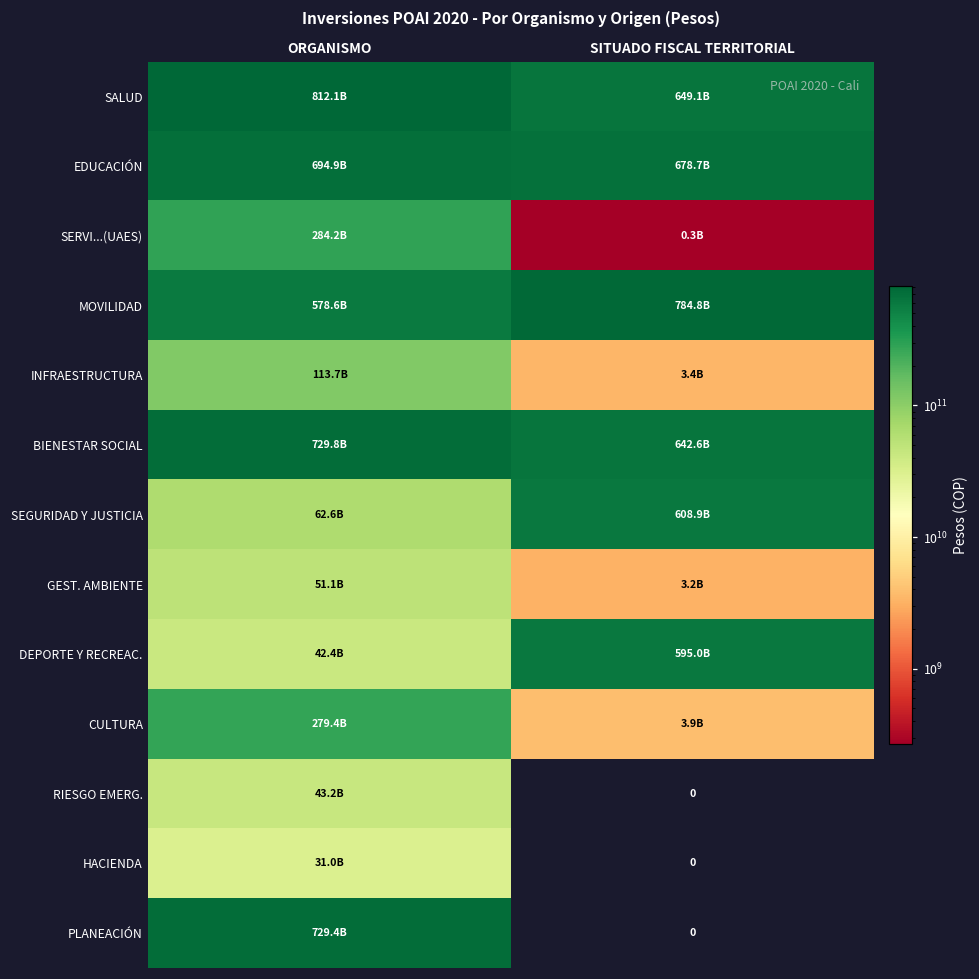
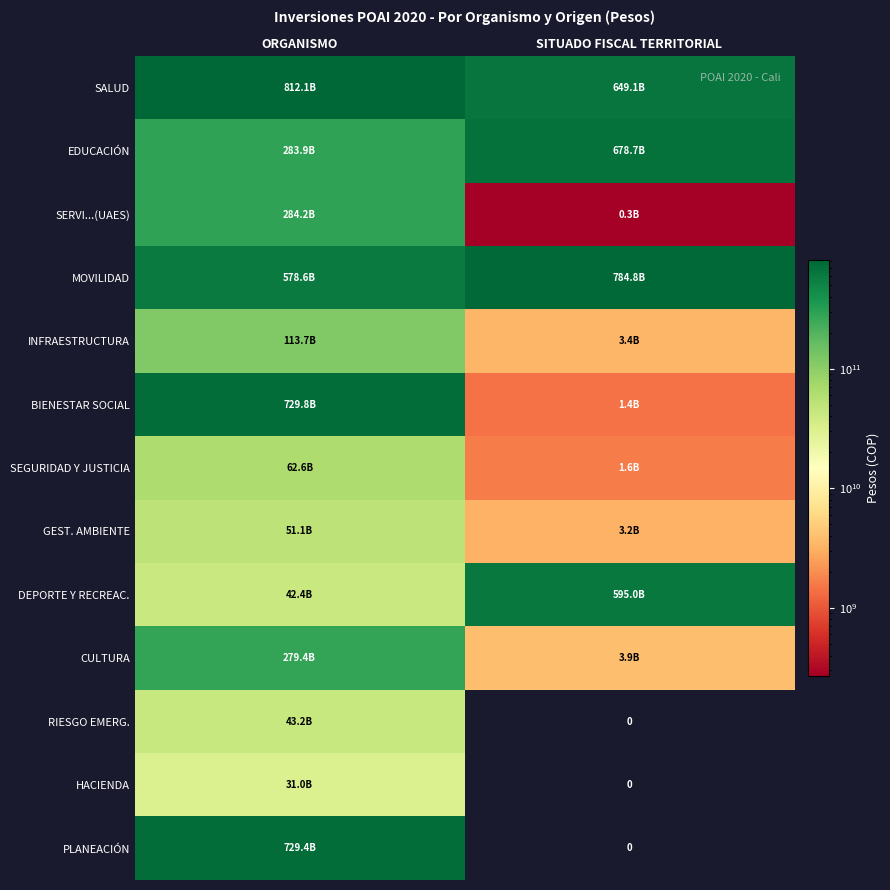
EDUCACIÓN, ORGANISMO: 694.9B -> 283.9B
BIENESTAR SOCIAL, SITUADO FISCAL TERRITORIAL: 642.6B -> 1.4B
SEGURIDAD Y JUSTICIA, SITUADO FISCAL TERRITORIAL: 608.9B -> 1.6B
